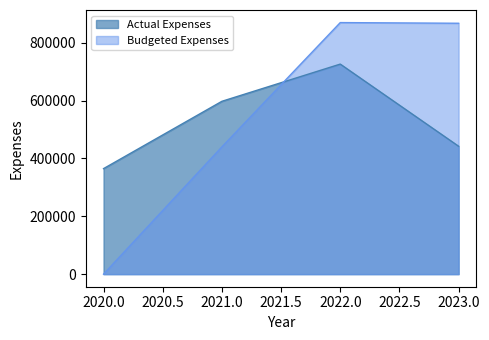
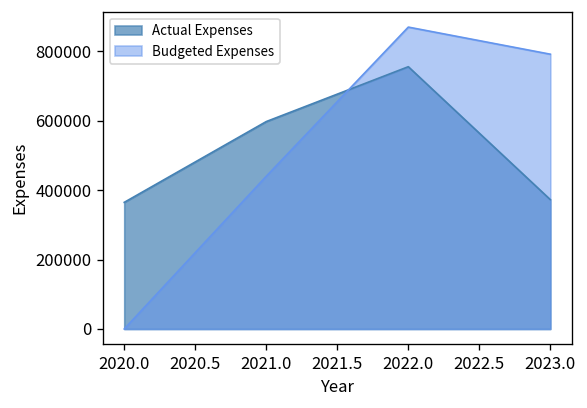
Actual Expenses, 2022.0: 730000 -> 760000
Actual Expenses, 2023.0: 440000 -> 370000
Budgeted Expenses, 2023.0: 870000 -> 790000
